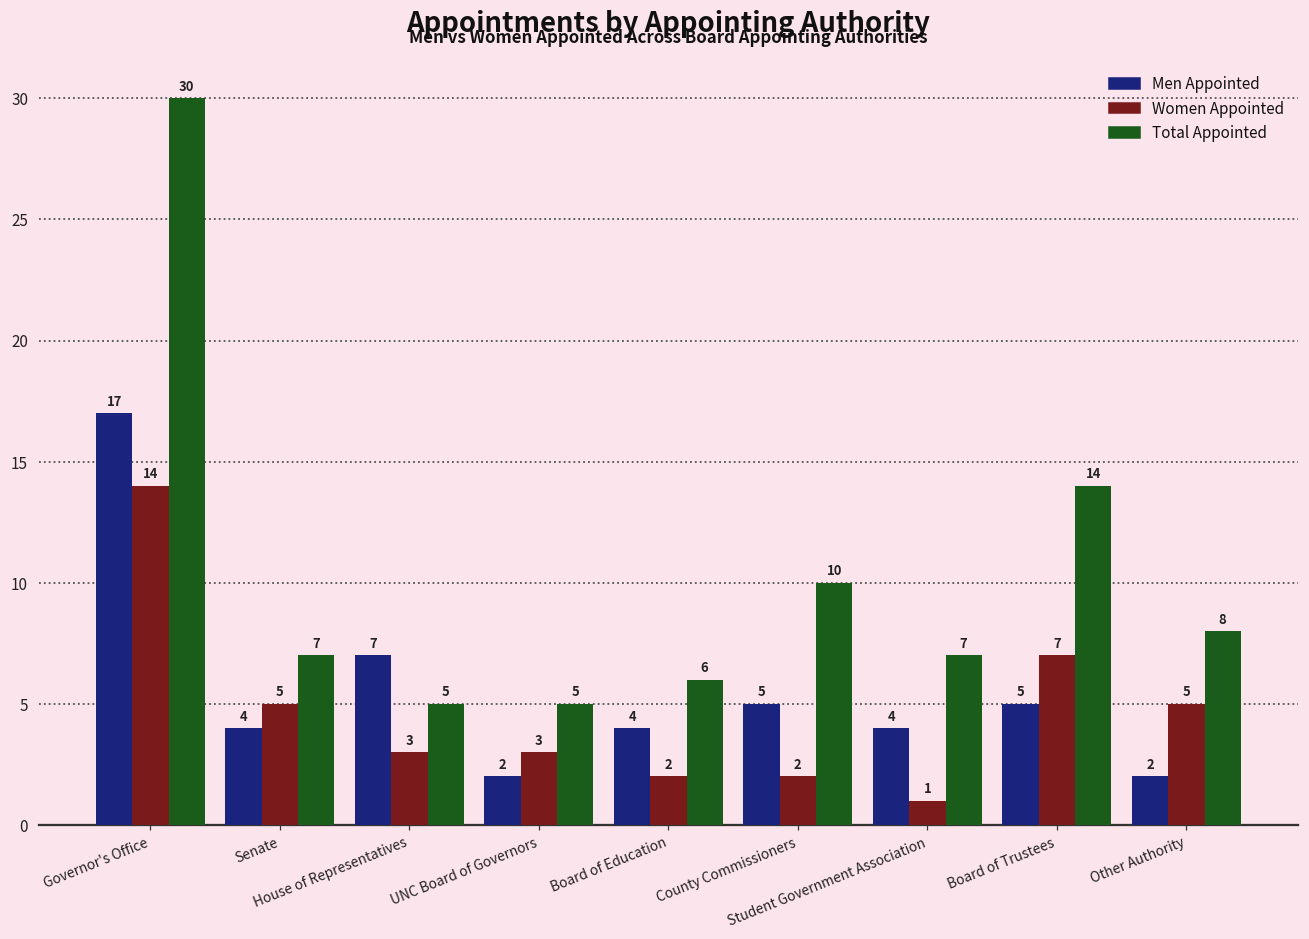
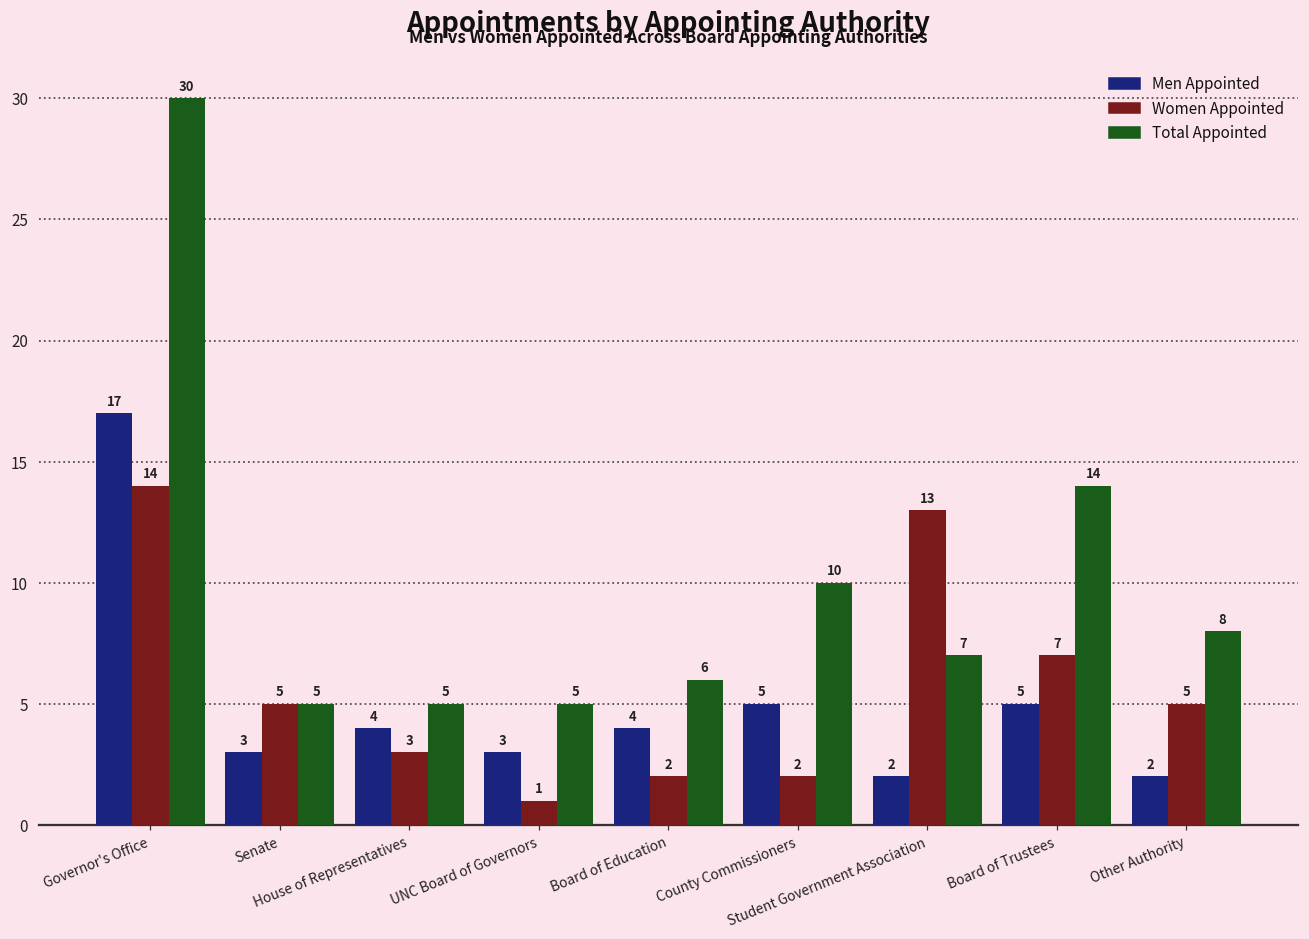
Men Appointed, Senate: 4 -> 3
Total Appointed, Senate: 7 -> 5
Men Appointed, House of Representatives: 7 -> 4
Men Appointed, UNC Board of Governors: 2 -> 3
Women Appointed, UNC Board of Governors: 3 -> 1
Men Appointed, Student Government Association: 4 -> 2
Women Appointed, Student Government Association: 1 -> 13
